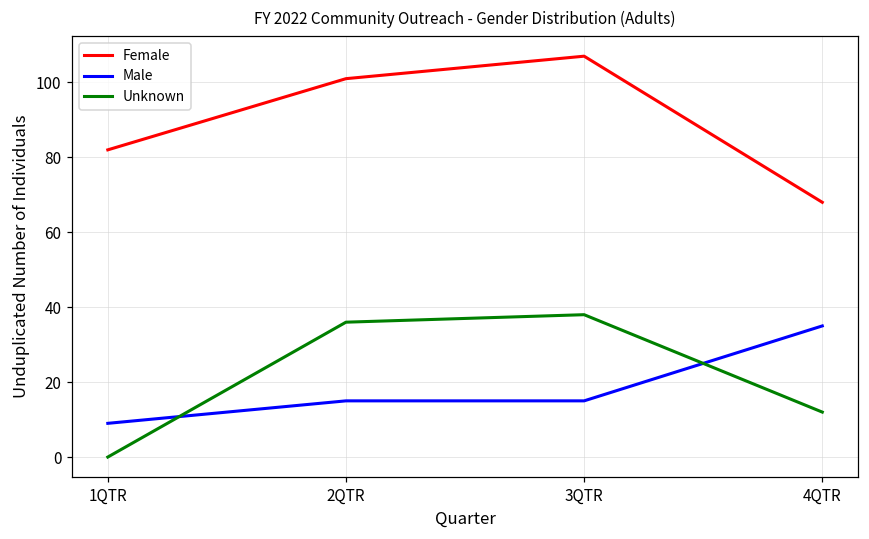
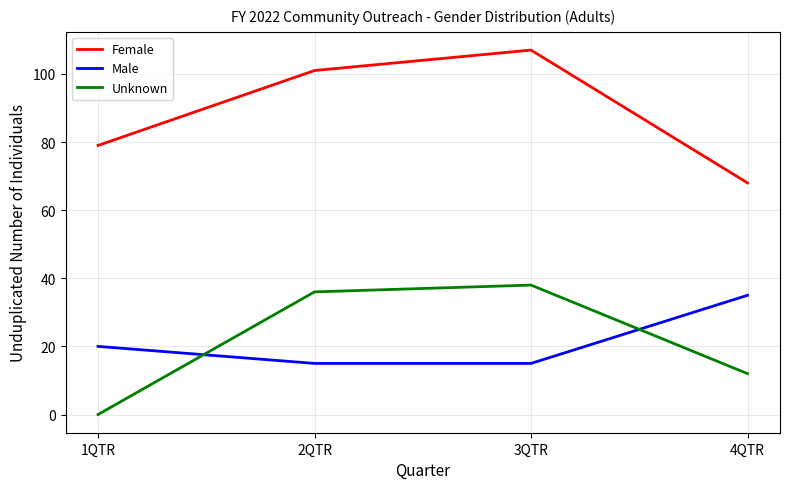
Female, 1QTR: 82 -> 79
Male, 1QTR: 9 -> 20
